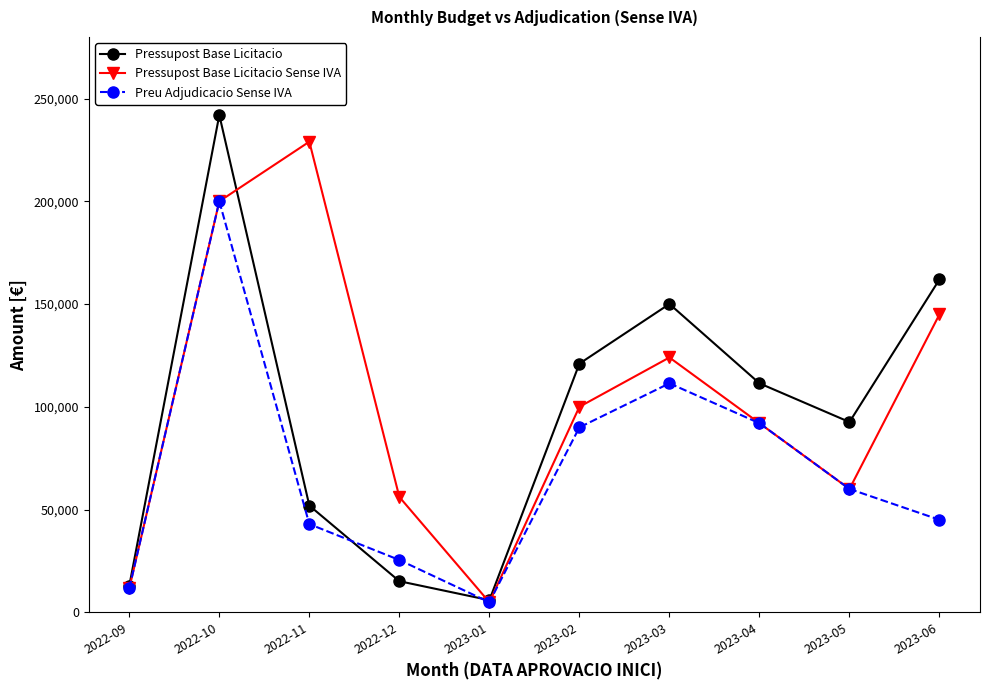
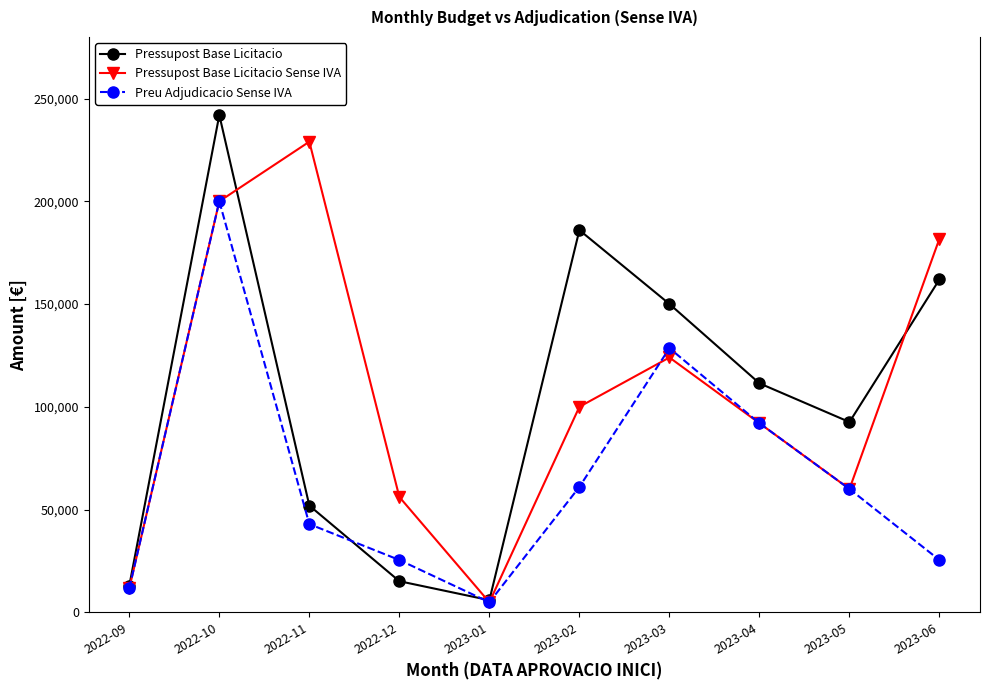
Pressupost Base Licitacio, 2023-02: 121,000 -> 186,000
Preu Adjudicacio Sense IVA, 2023-02: 90,000 -> 61,000
Preu Adjudicacio Sense IVA, 2023-03: 111,000 -> 129,000
Pressupost Base Licitacio Sense IVA, 2023-06: 145,000 -> 182,000
Preu Adjudicacio Sense IVA, 2023-06: 45,000 -> 25,000
